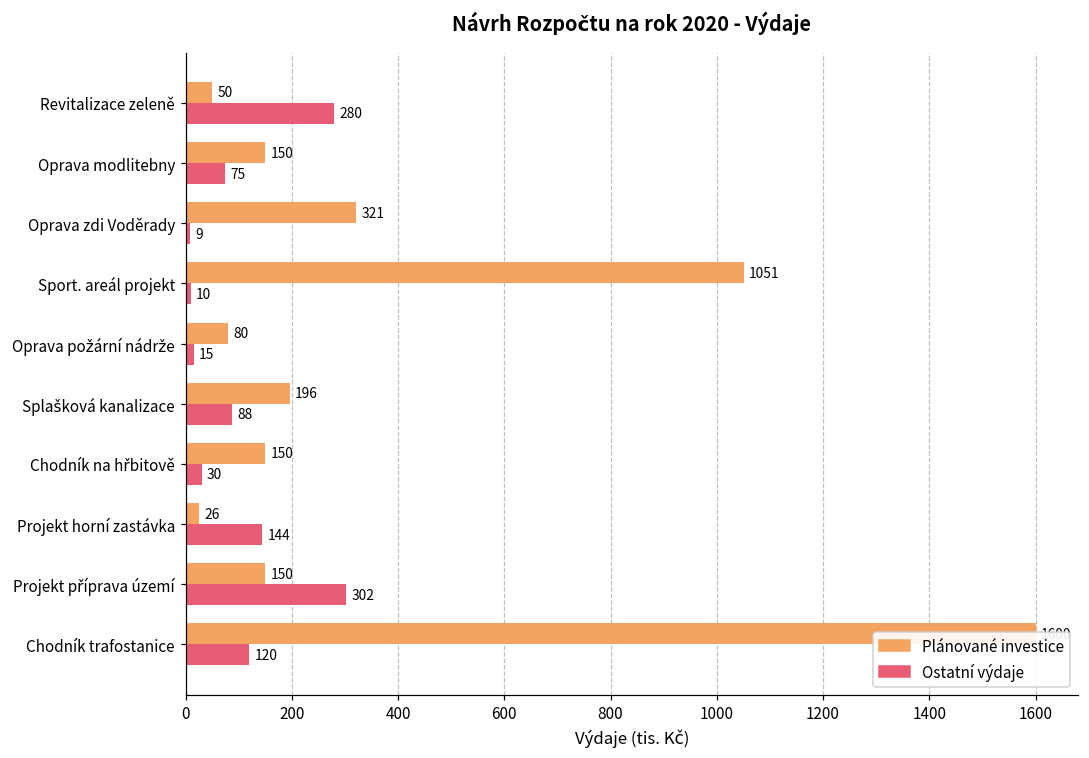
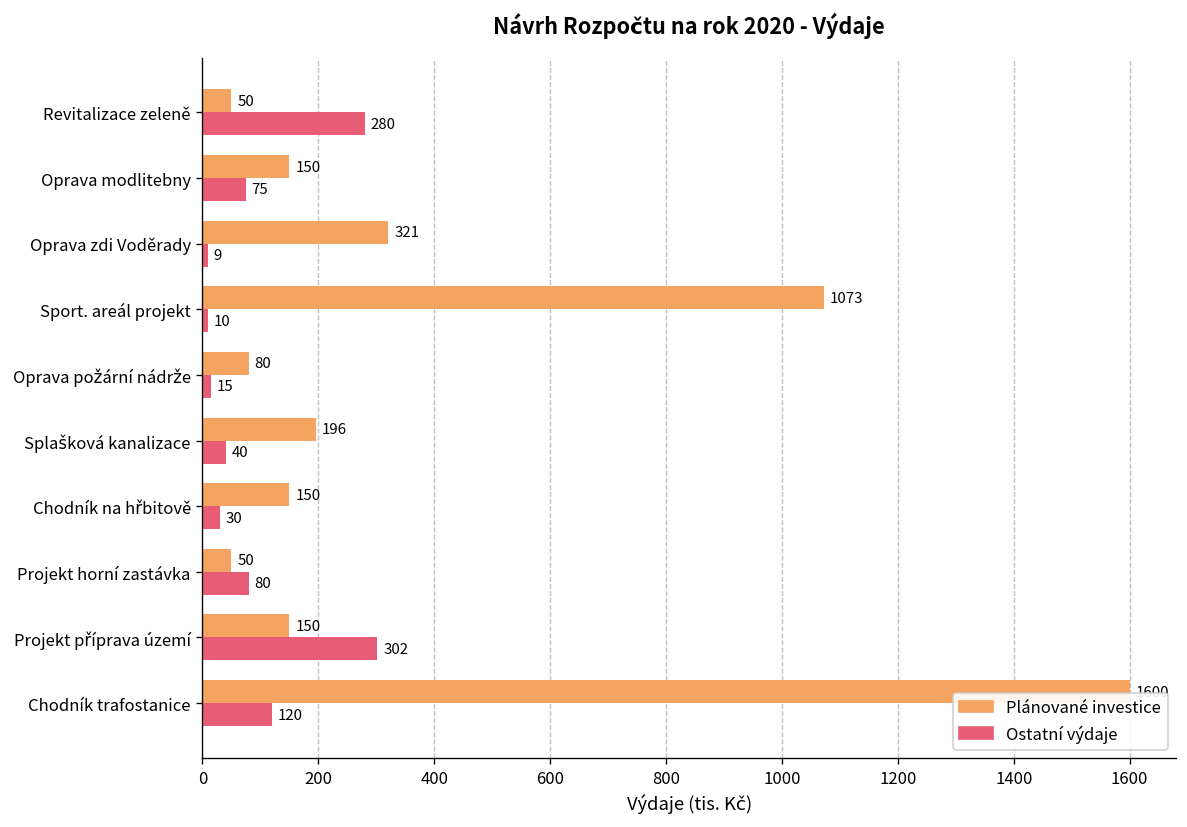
Plánované investice, Sport. areál projekt: 1051 -> 1073
Ostatní výdaje, Splašková kanalizace: 88 -> 40
Plánované investice, Projekt horní zastávka: 26 -> 50
Ostatní výdaje, Projekt horní zastávka: 144 -> 80
